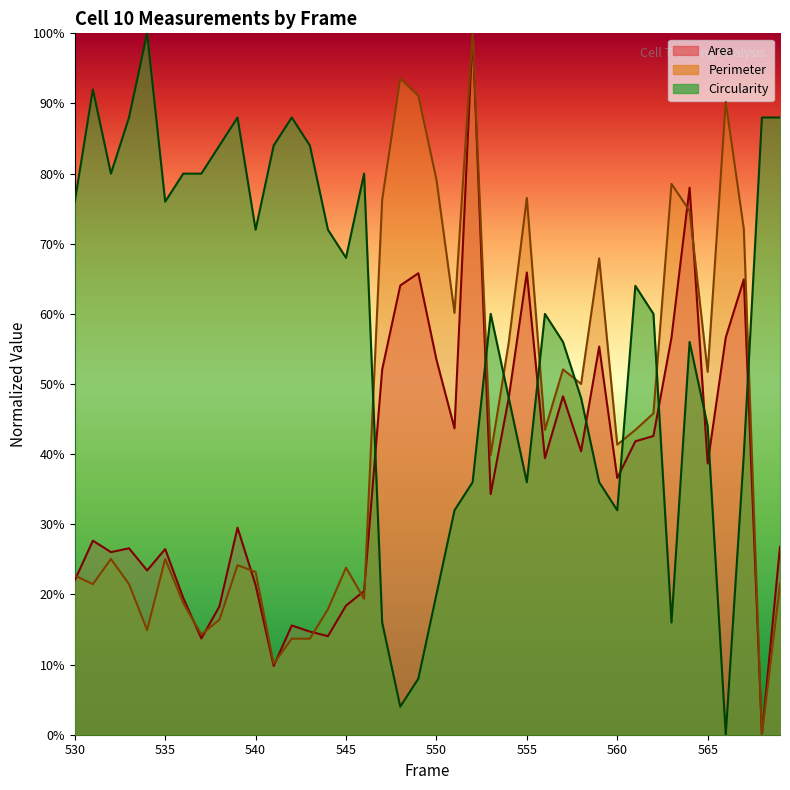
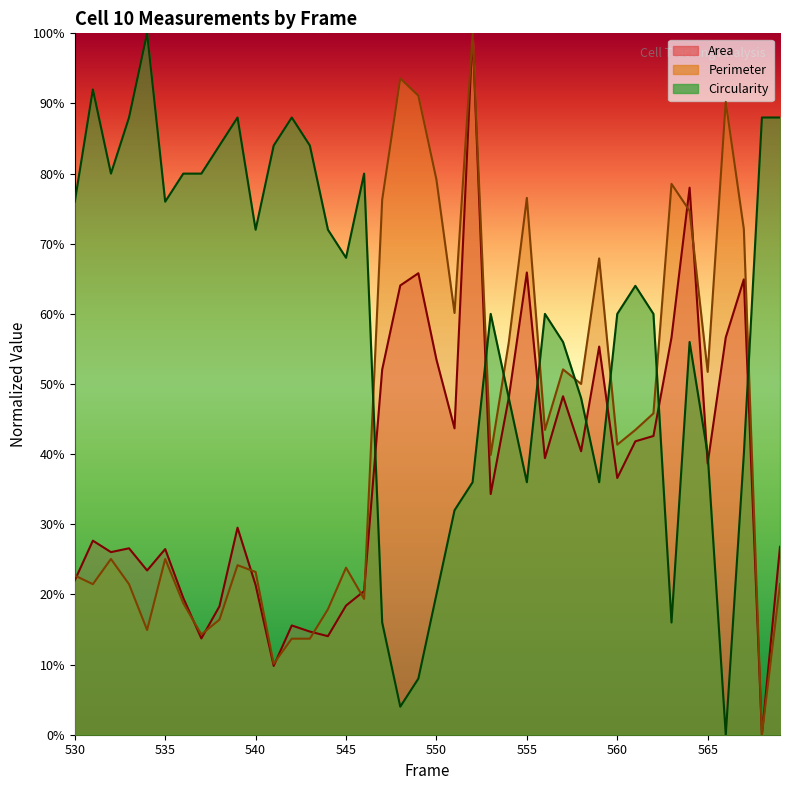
Circularity, 560: 32% -> 60%
Circularity, 565: 44% -> 40%
